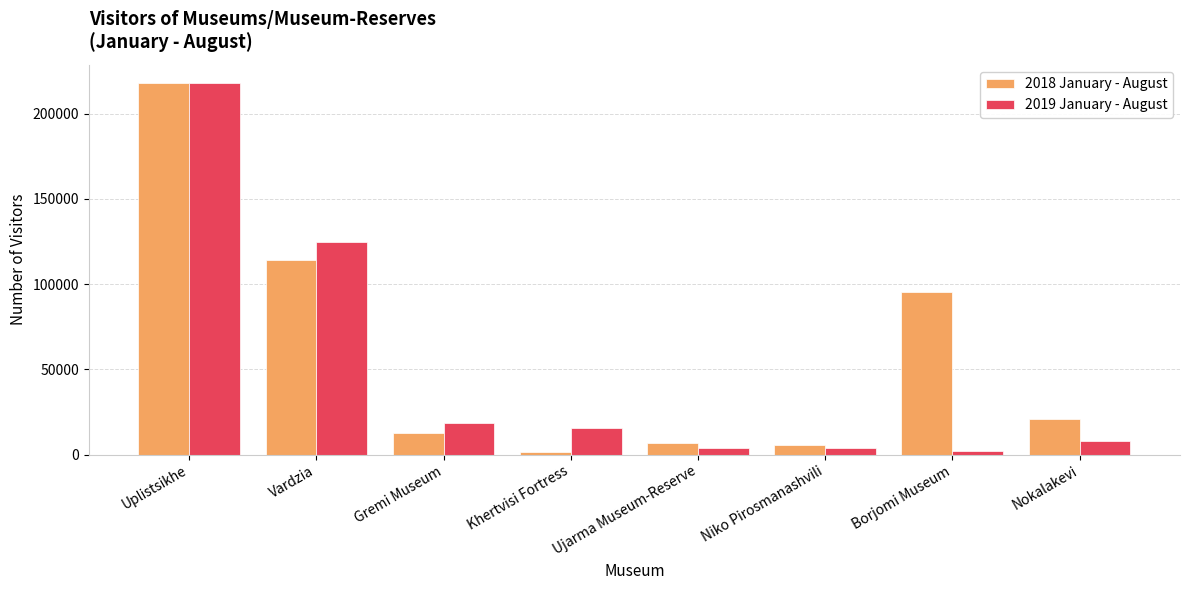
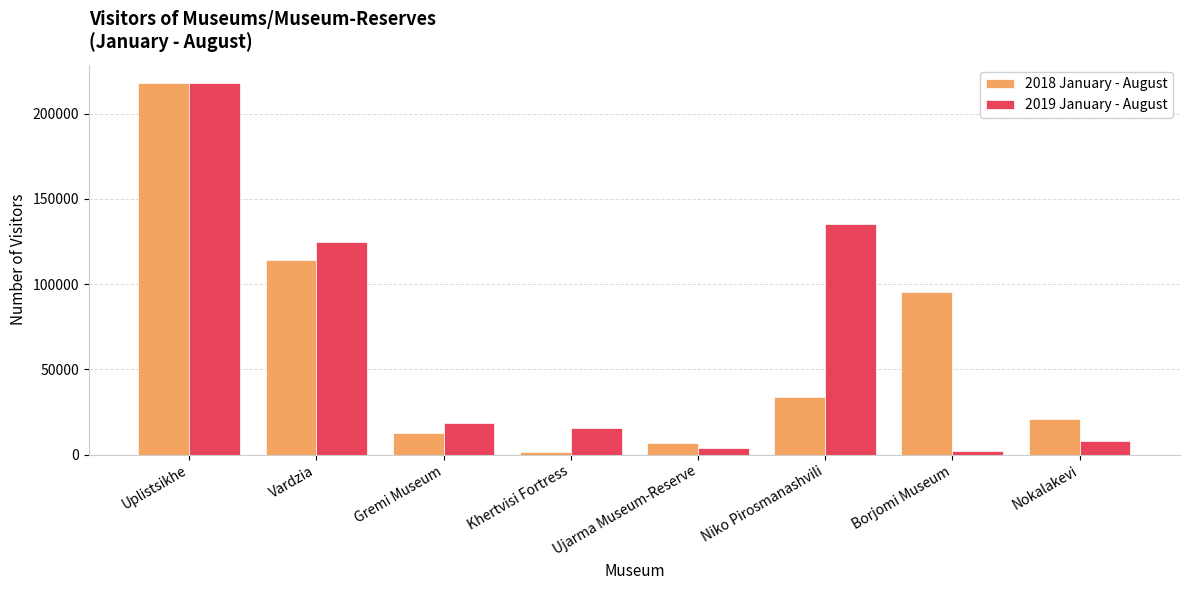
2018 January - August, Niko Pirosmanashvili: 6000 -> 34000
2019 January - August, Niko Pirosmanashvili: 4000 -> 135000
